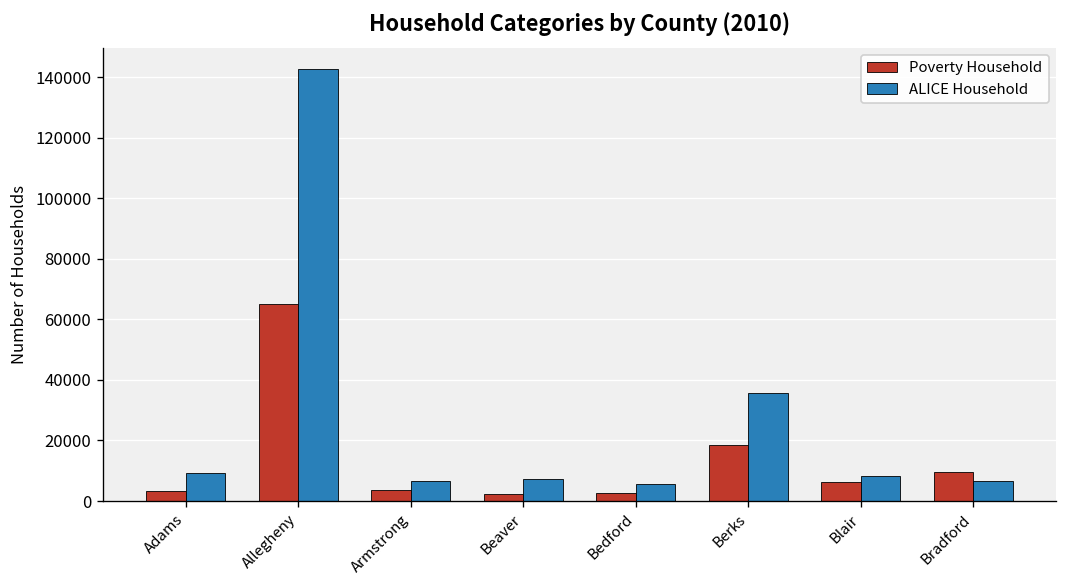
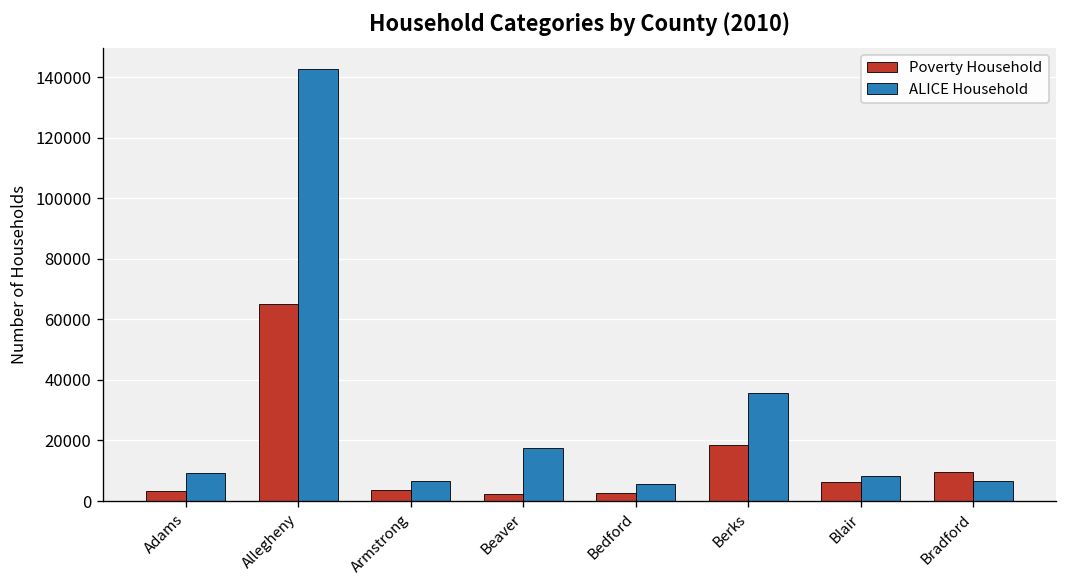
ALICE Household, Beaver: 7000 -> 17000
